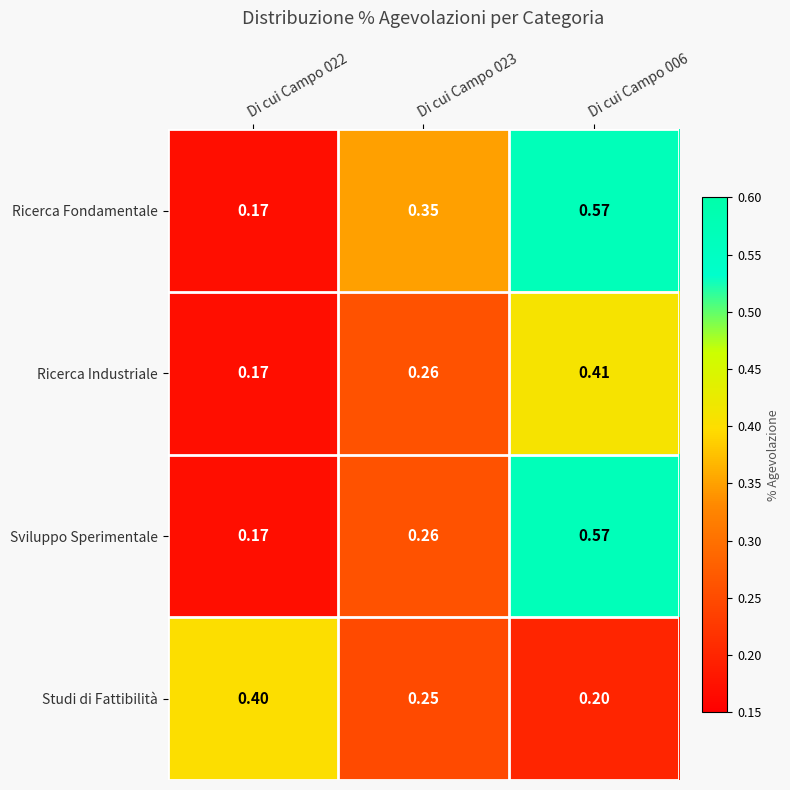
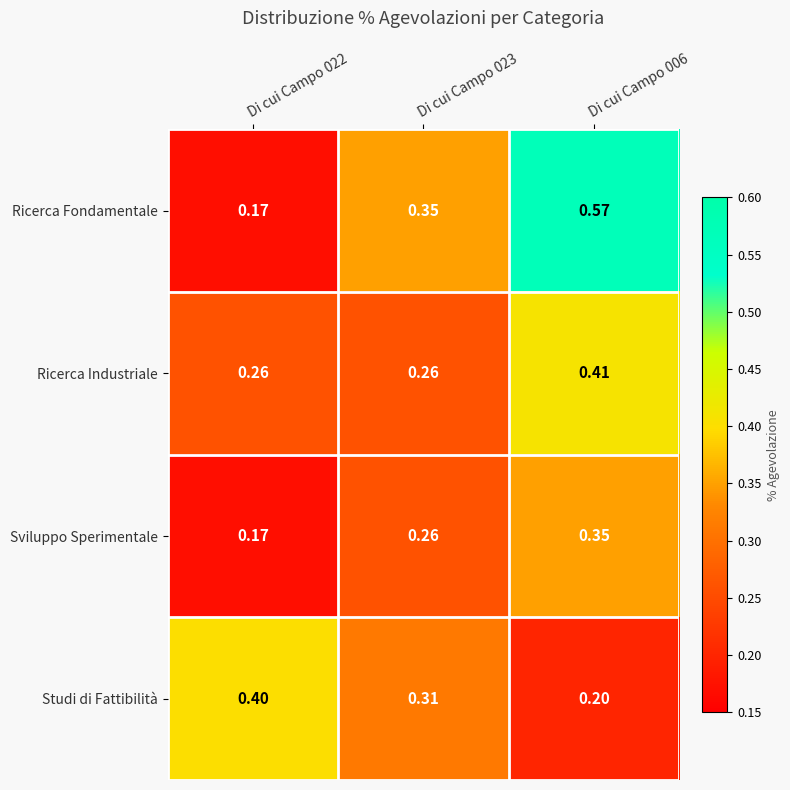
Ricerca Industriale, Di cui Campo 022: 0.17 -> 0.26
Sviluppo Sperimentale, Di cui Campo 006: 0.57 -> 0.35
Studi di Fattibilità, Di cui Campo 023: 0.25 -> 0.31
